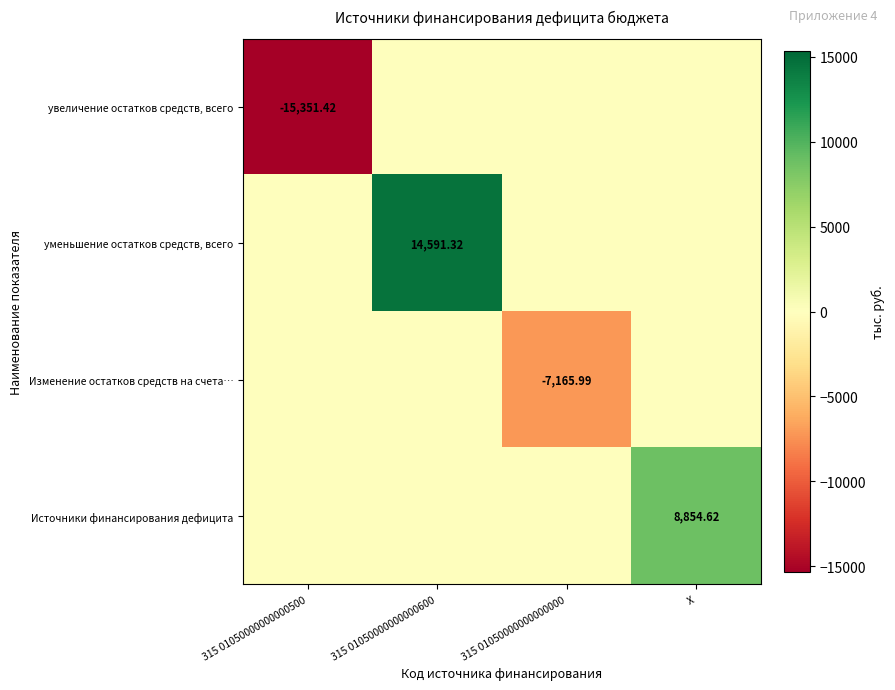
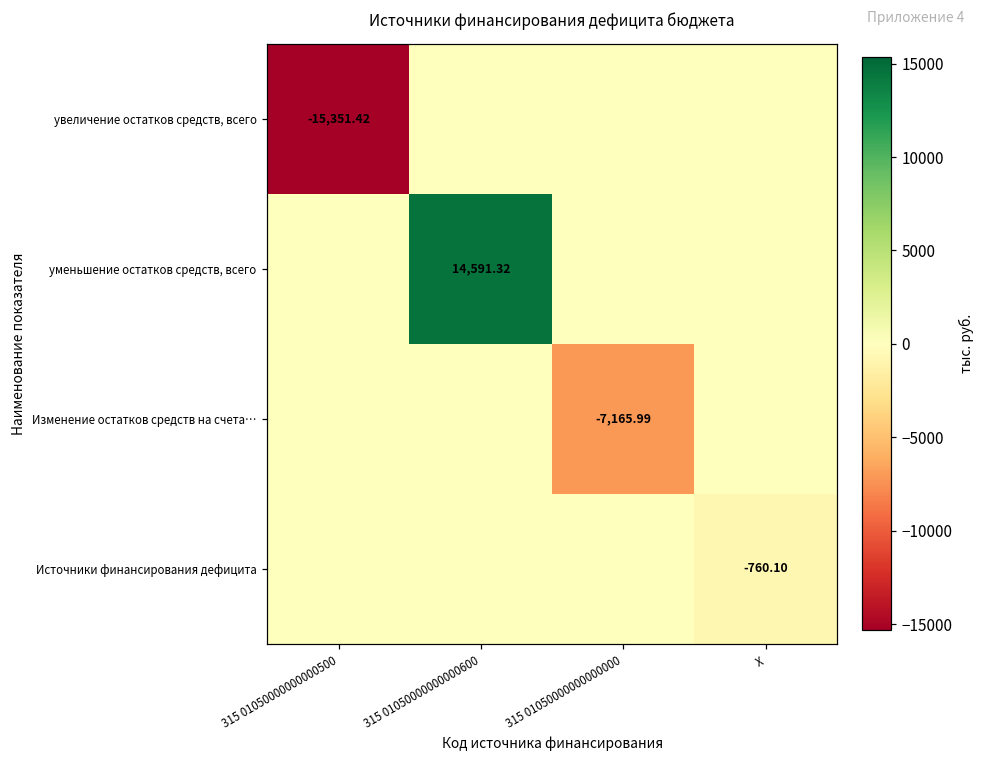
Источники финансирования дефицита, X: 8,854.62 -> -760.10
